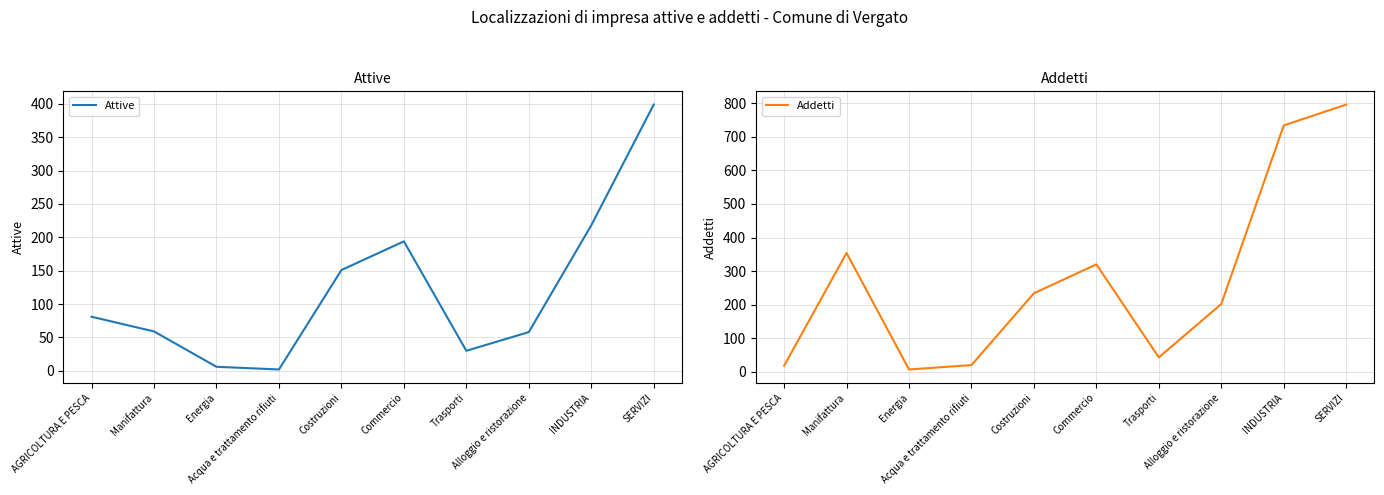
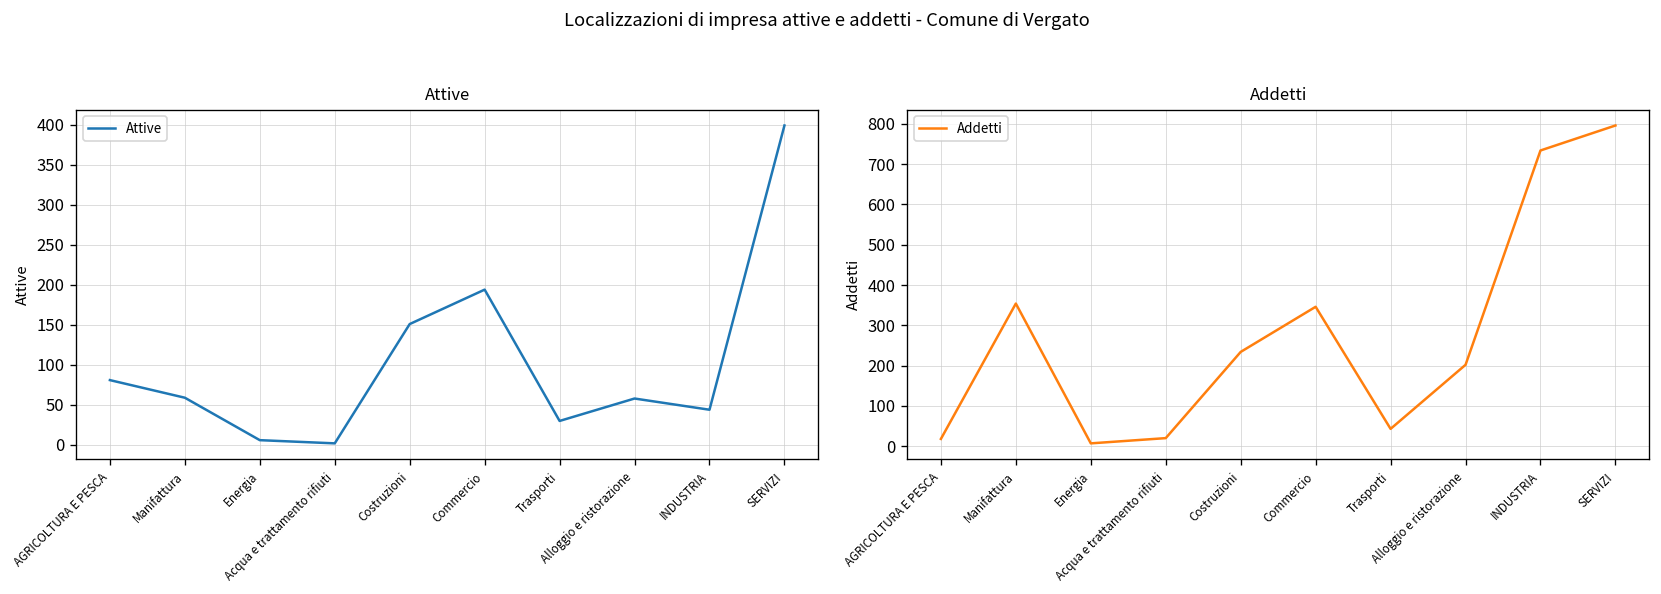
Attive, INDUSTRIA: 220 -> 40
Addetti, Commercio: 320 -> 350
